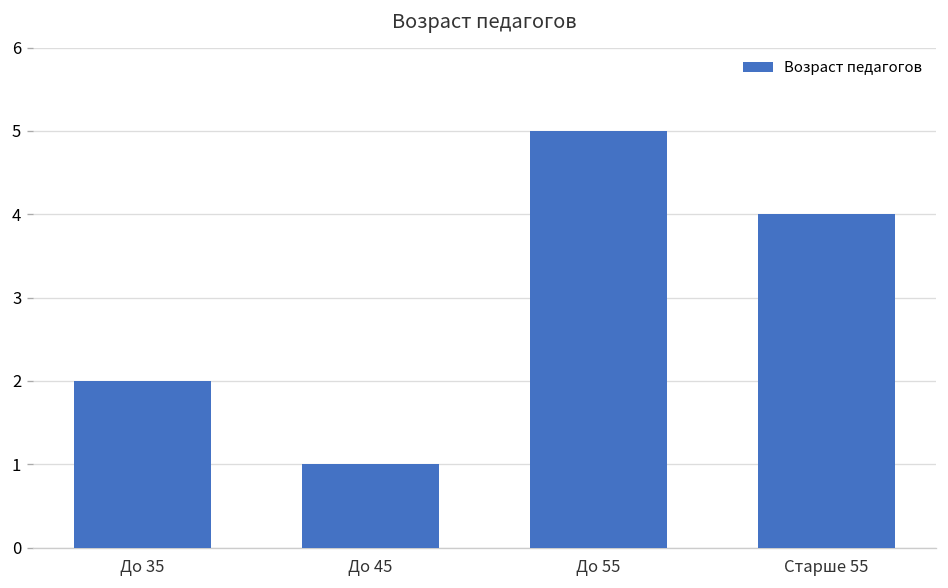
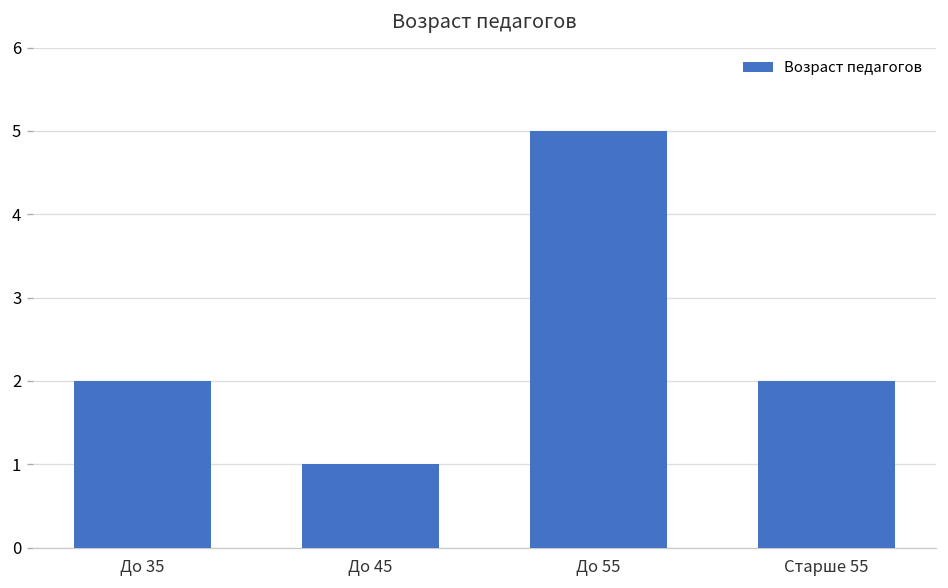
Старше 55: 4 -> 2
